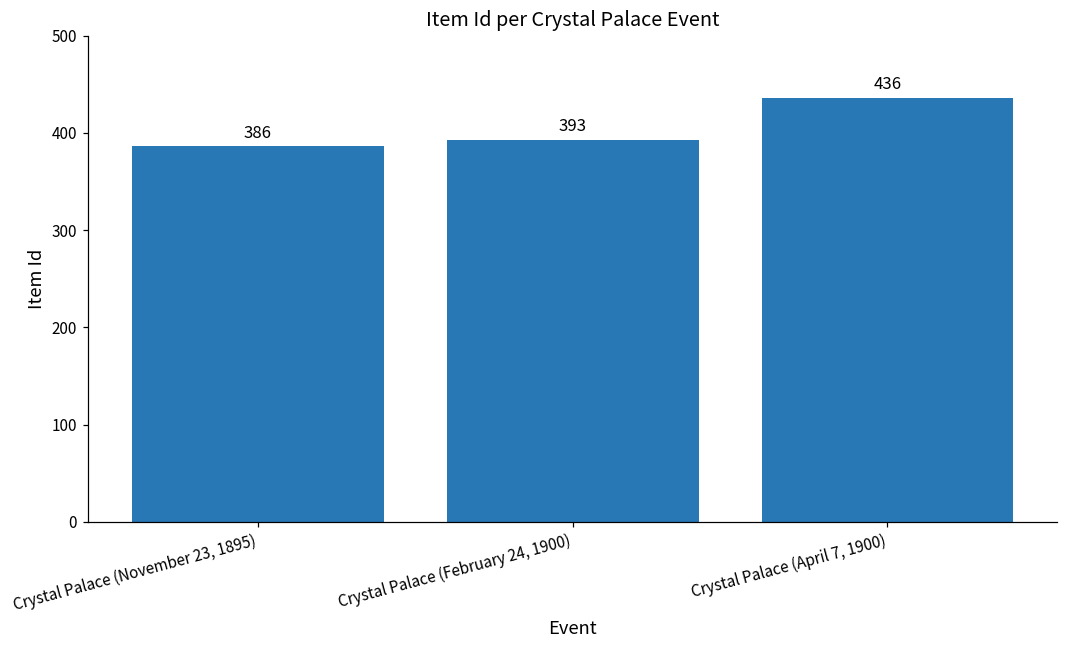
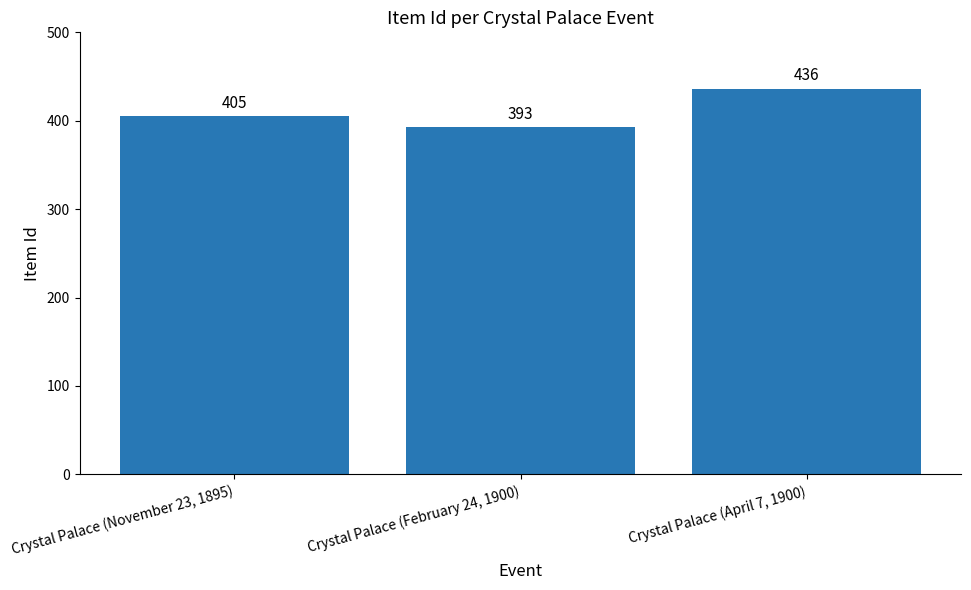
Crystal Palace (November 23, 1895): 386 -> 405
